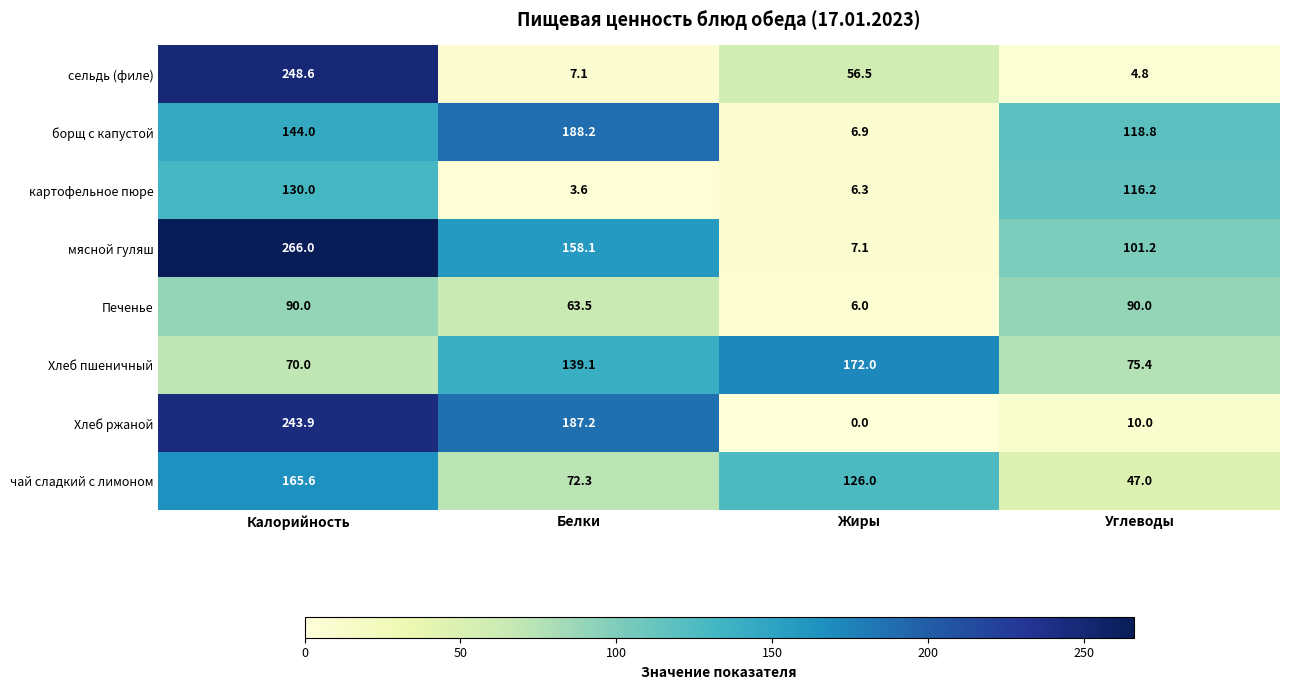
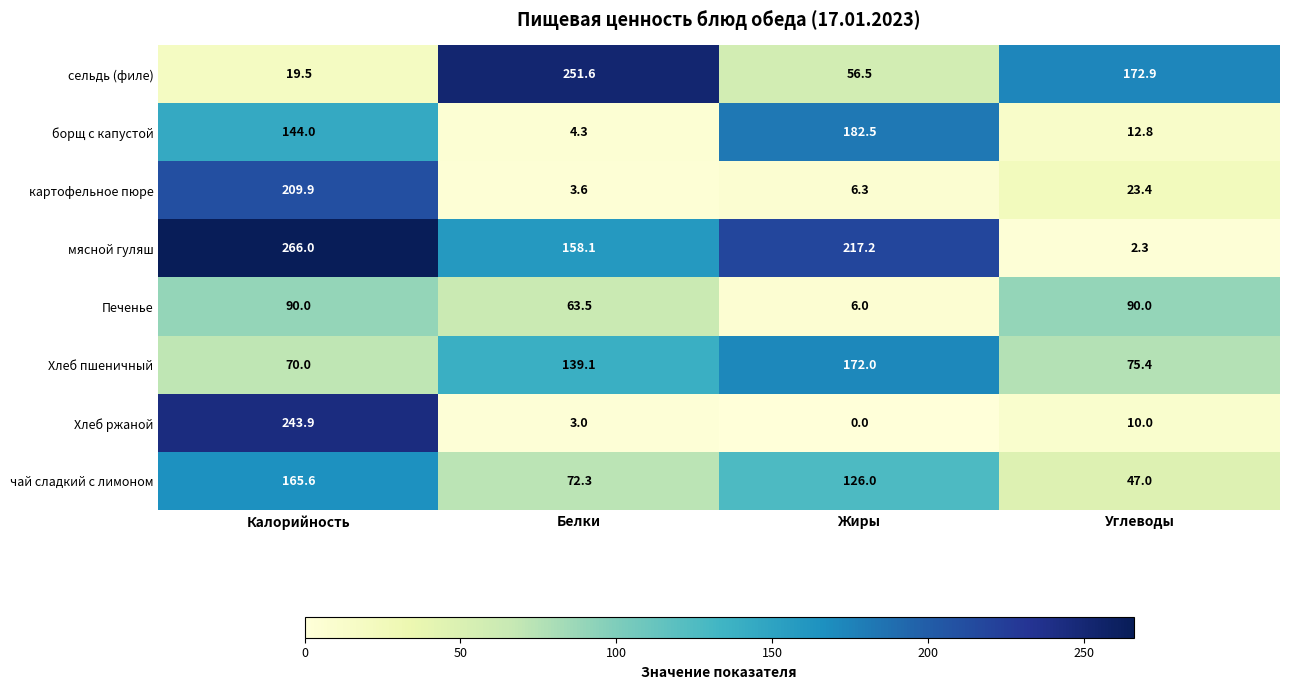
сельдь (филе), Калорийность: 248.6 -> 19.5
сельдь (филе), Белки: 7.1 -> 251.6
сельдь (филе), Углеводы: 4.8 -> 172.9
борщ с капустой, Белки: 188.2 -> 4.3
борщ с капустой, Жиры: 6.9 -> 182.5
борщ с капустой, Углеводы: 118.8 -> 12.8
картофельное пюре, Калорийность: 130.0 -> 209.9
картофельное пюре, Углеводы: 116.2 -> 23.4
мясной гуляш, Жиры: 7.1 -> 217.2
мясной гуляш, Углеводы: 101.2 -> 2.3
Хлеб ржаной, Белки: 187.2 -> 3.0
